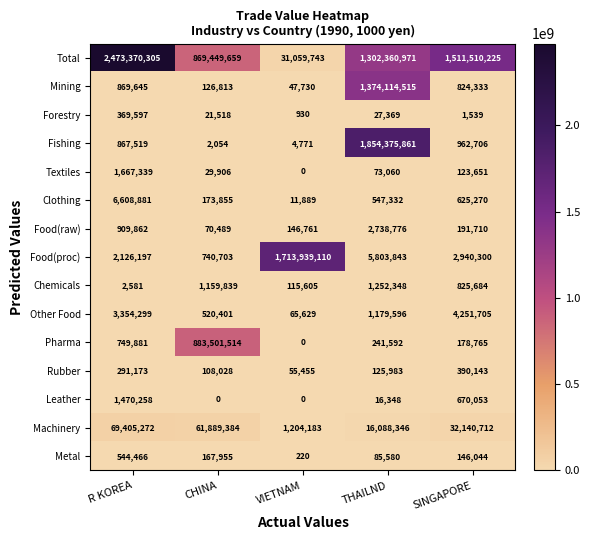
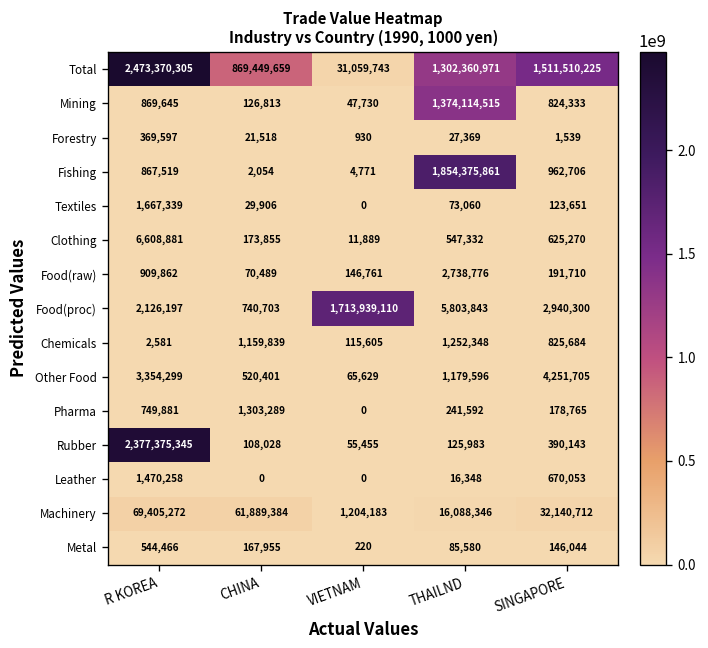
Pharma, CHINA: 883,501,514 -> 1,303,289
Rubber, R KOREA: 291,173 -> 2,377,375,345
